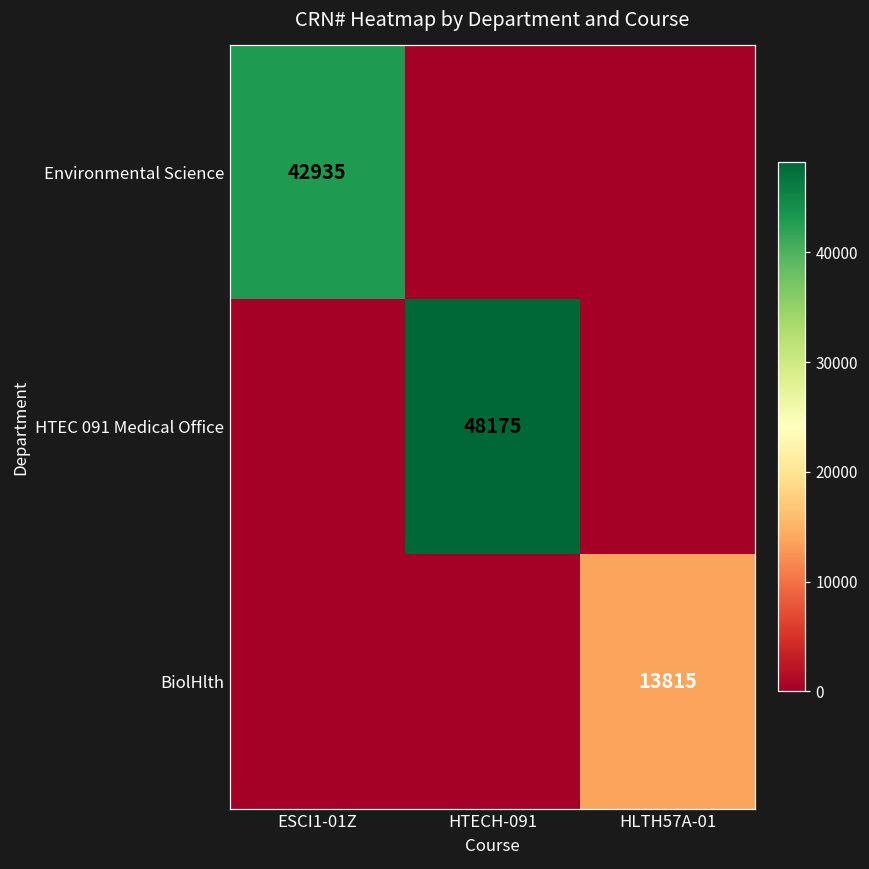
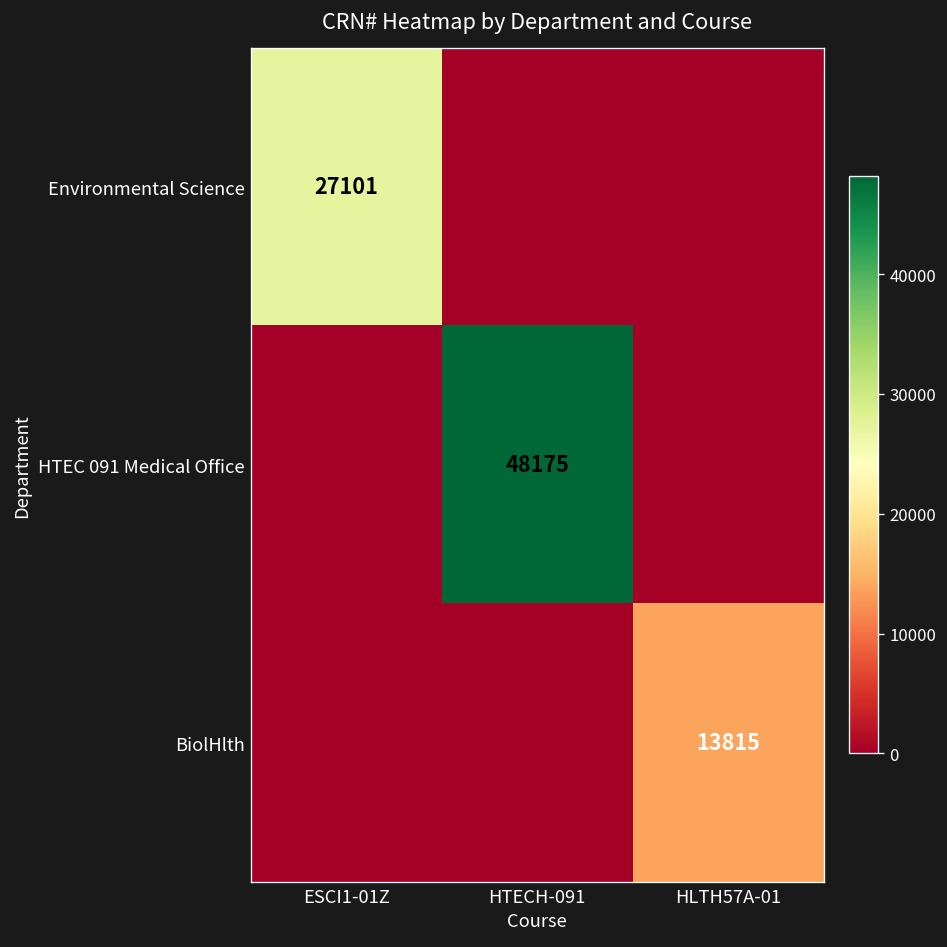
Environmental Science, ESCI1-01Z: 42935 -> 27101
